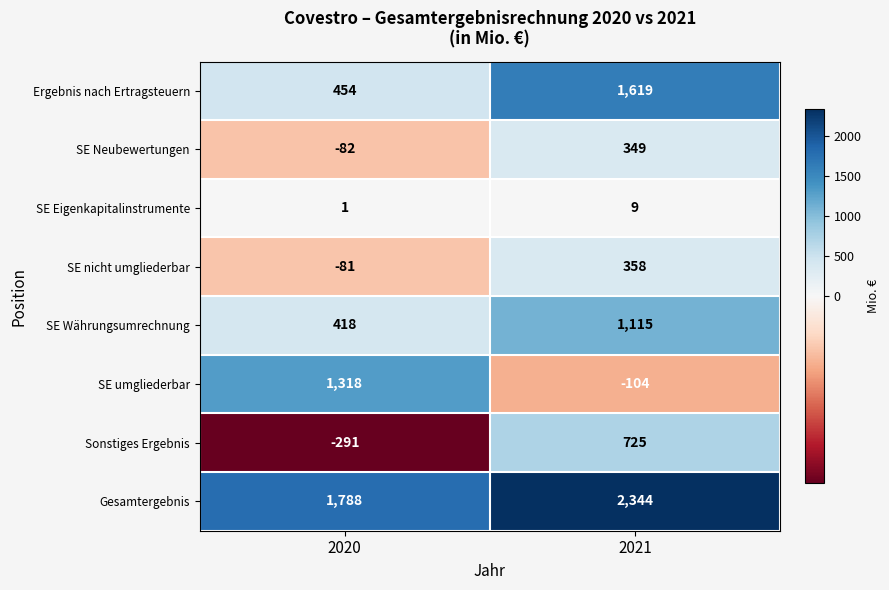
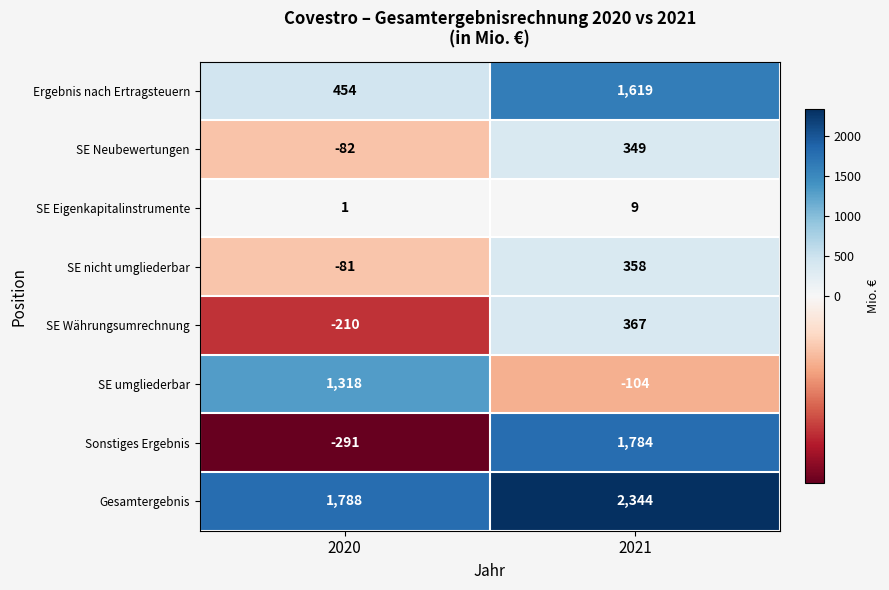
SE Währungsumrechnung, 2020: 418 -> -210
SE Währungsumrechnung, 2021: 1,115 -> 367
Sonstiges Ergebnis, 2021: 725 -> 1,784
